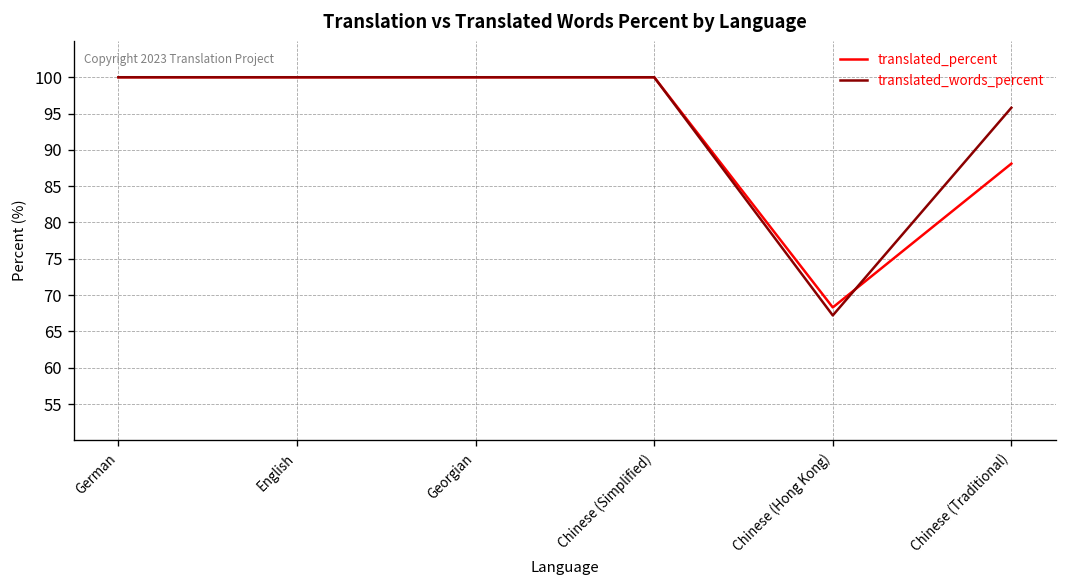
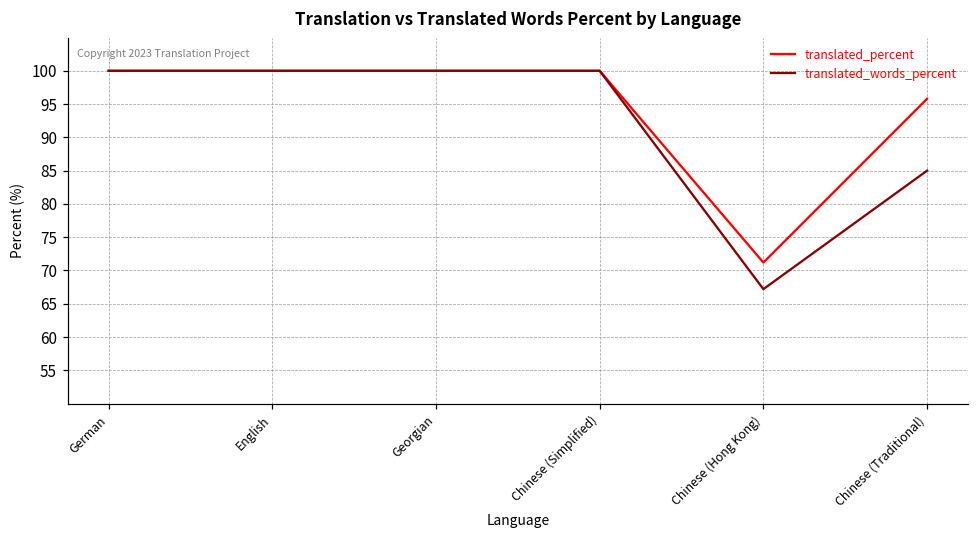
translated_percent, Chinese (Hong Kong): 68 -> 71
translated_percent, Chinese (Traditional): 88 -> 96
translated_words_percent, Chinese (Traditional): 96 -> 85
